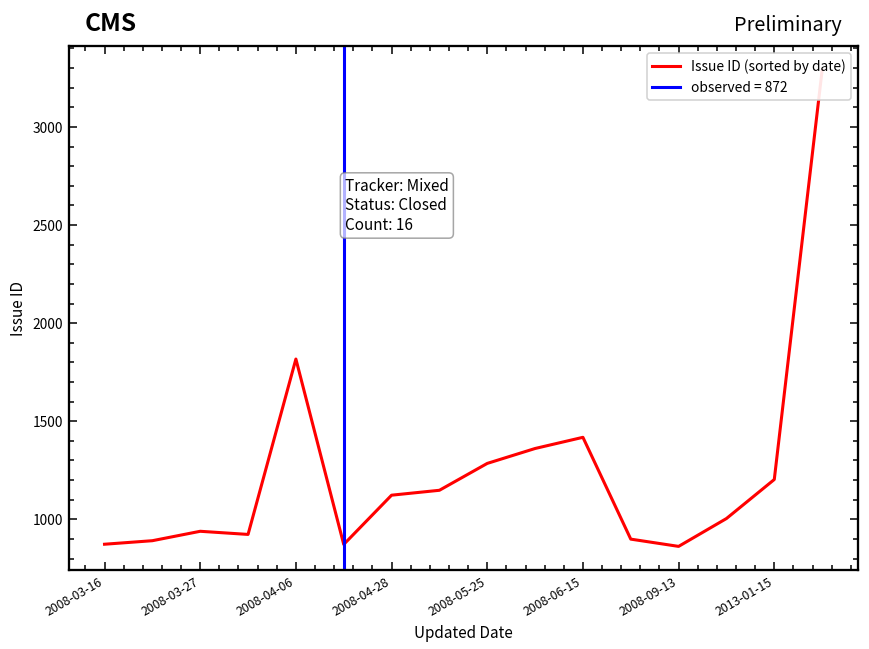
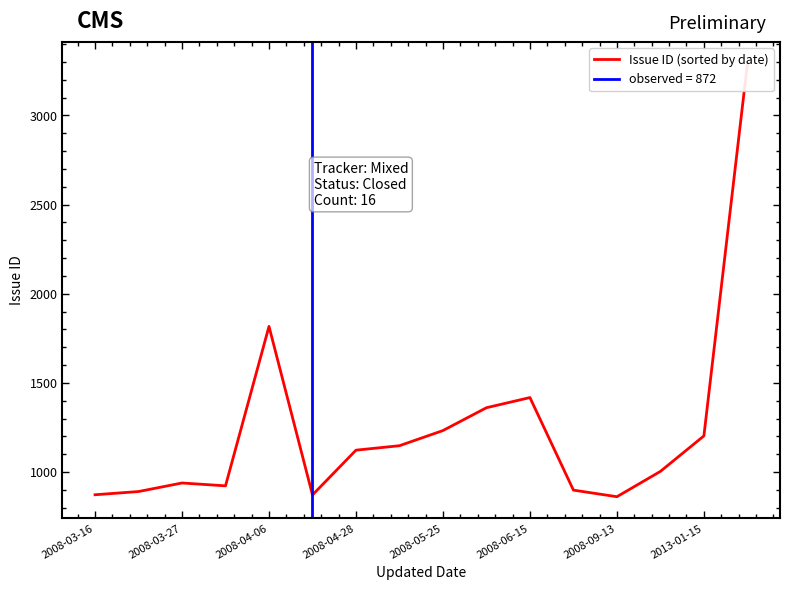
2008-05-25: 1290 -> 1230
